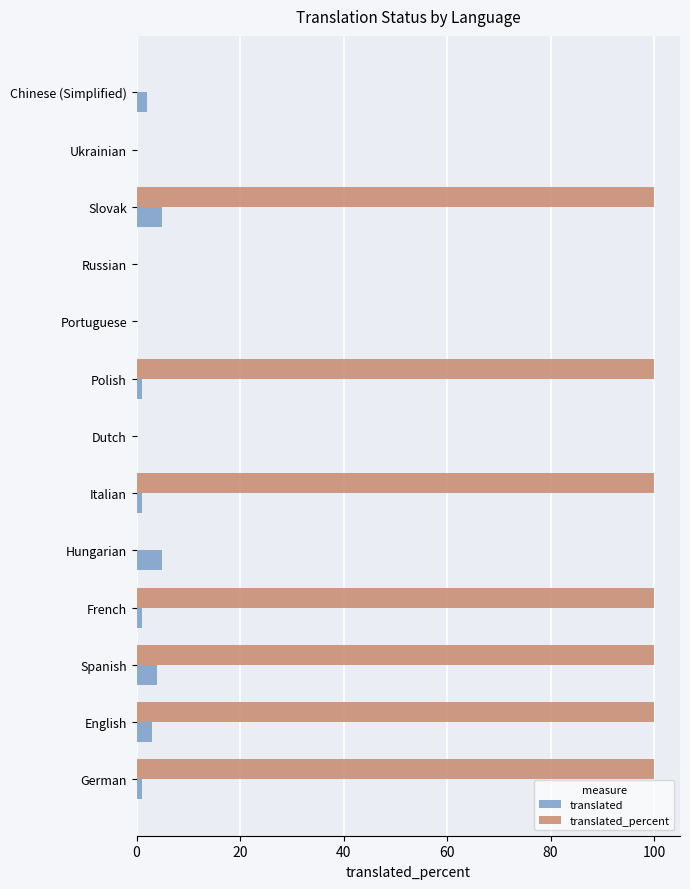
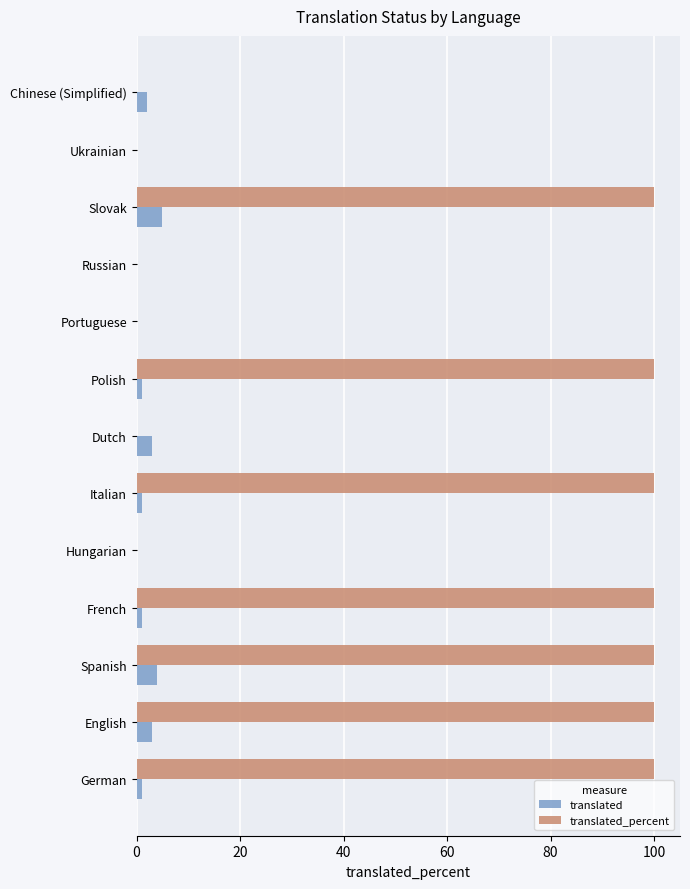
translated, Dutch: 0 -> 3
translated, Hungarian: 5 -> 0
